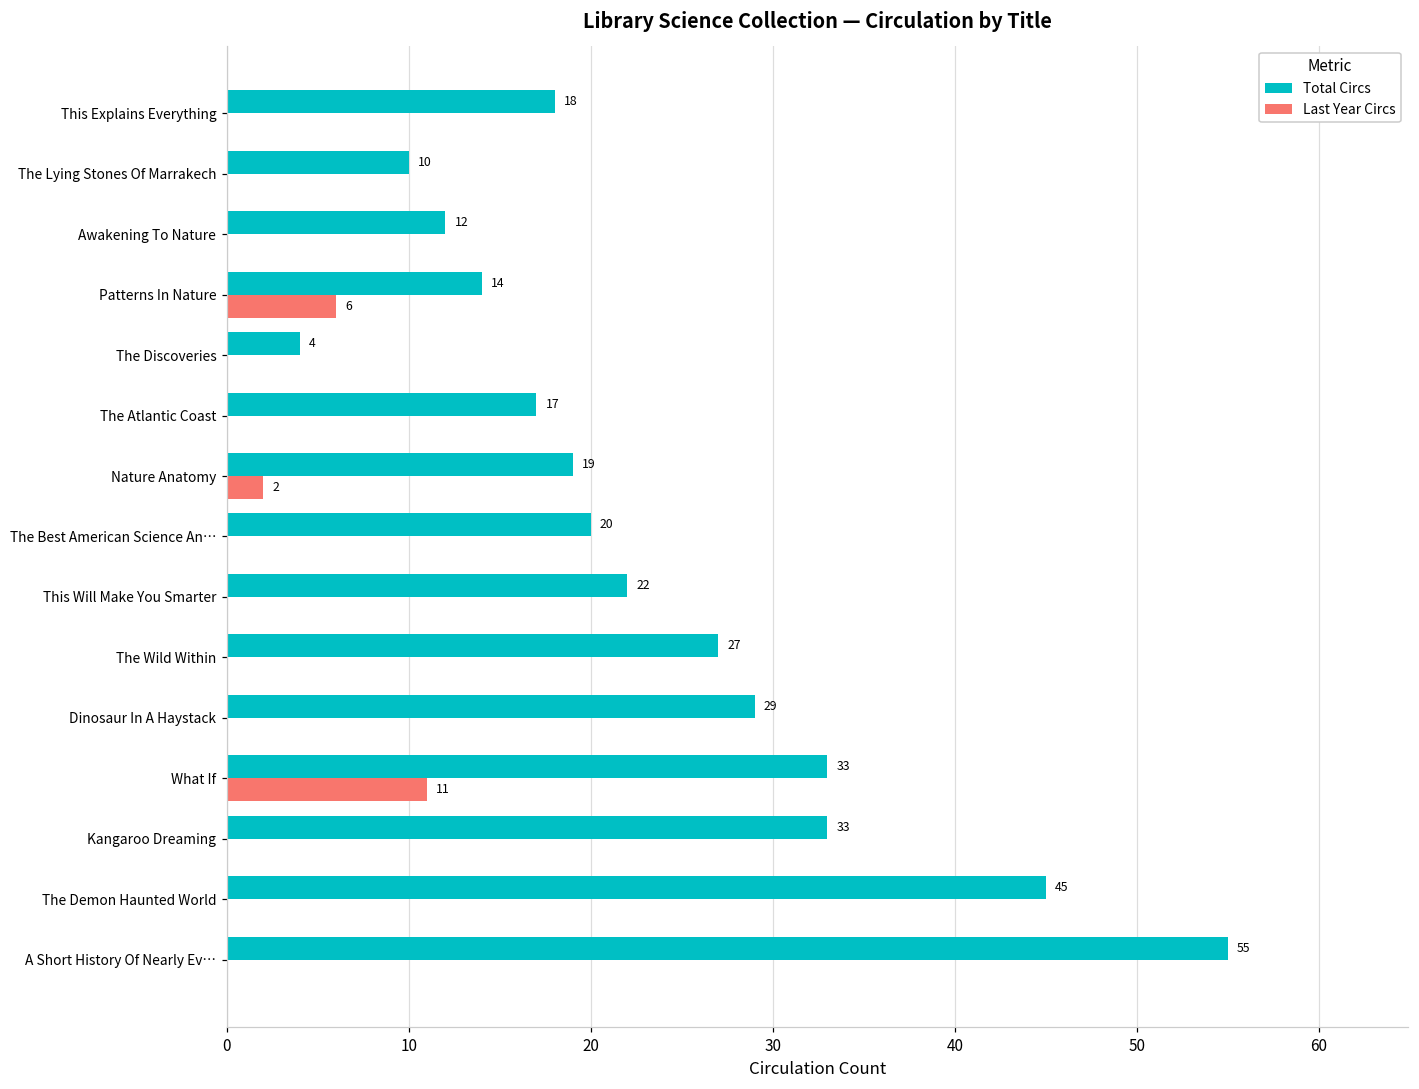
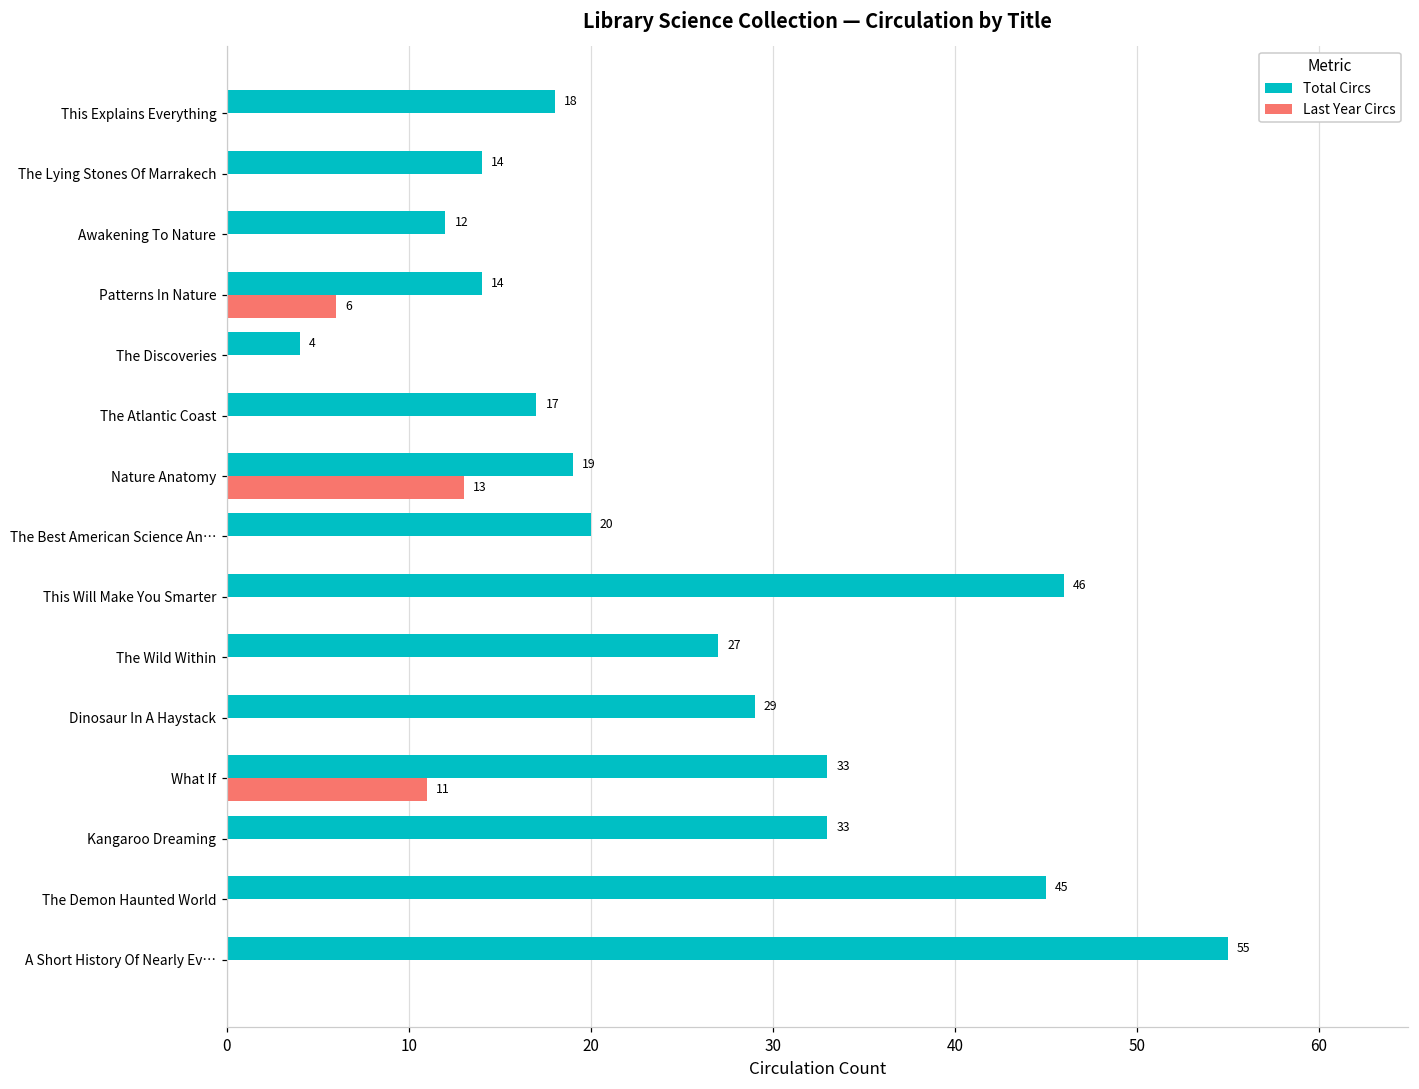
Total Circs, The Lying Stones Of Marrakech: 10 -> 14
Last Year Circs, Nature Anatomy: 2 -> 13
Total Circs, This Will Make You Smarter: 22 -> 46
